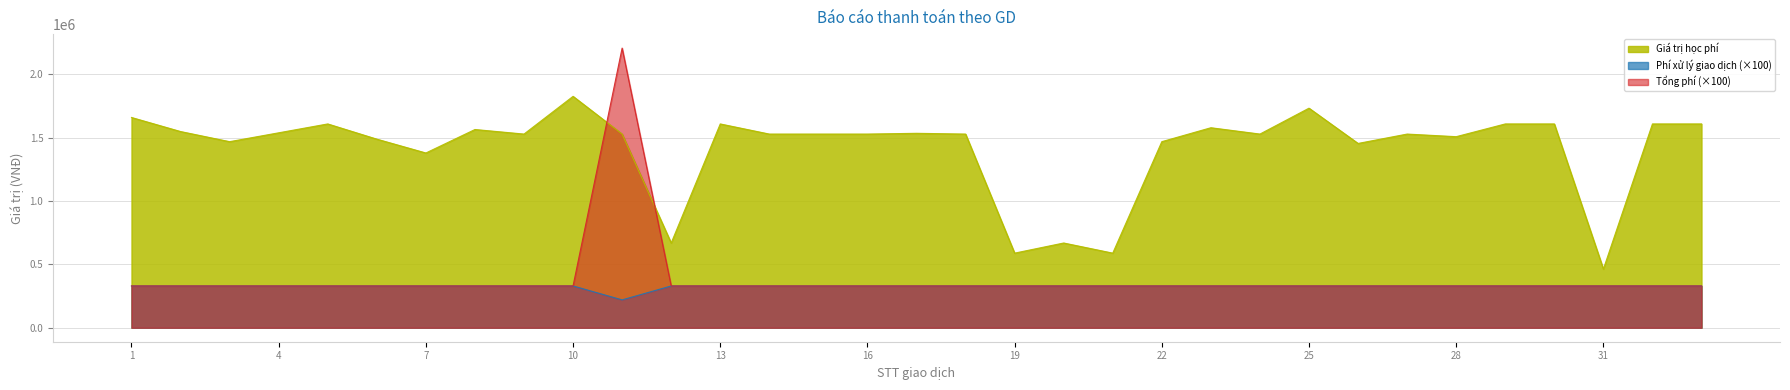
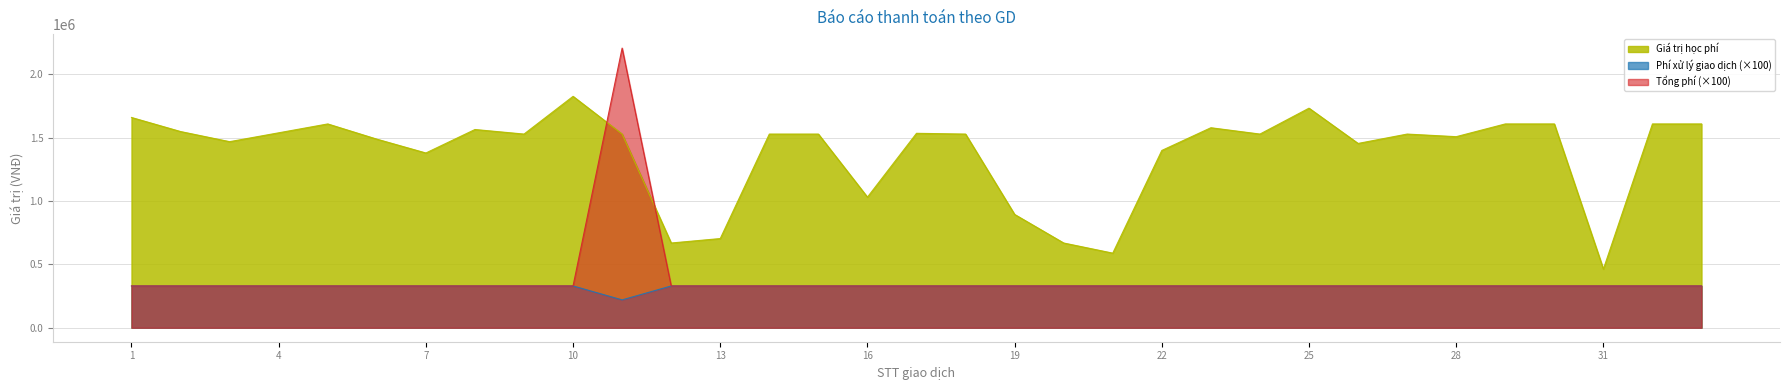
Giá trị học phí, 13: 1610000 -> 700000
Giá trị học phí, 16: 1530000 -> 1030000
Giá trị học phí, 19: 590000 -> 890000
Giá trị học phí, 22: 1470000 -> 1400000
